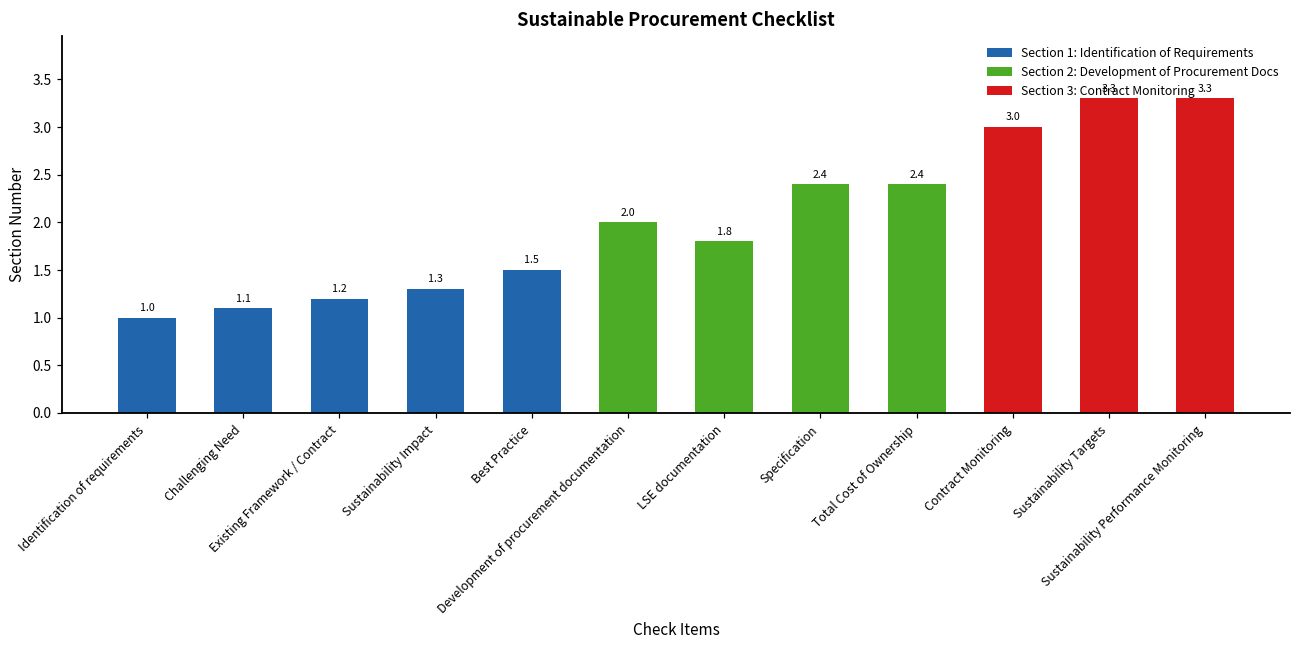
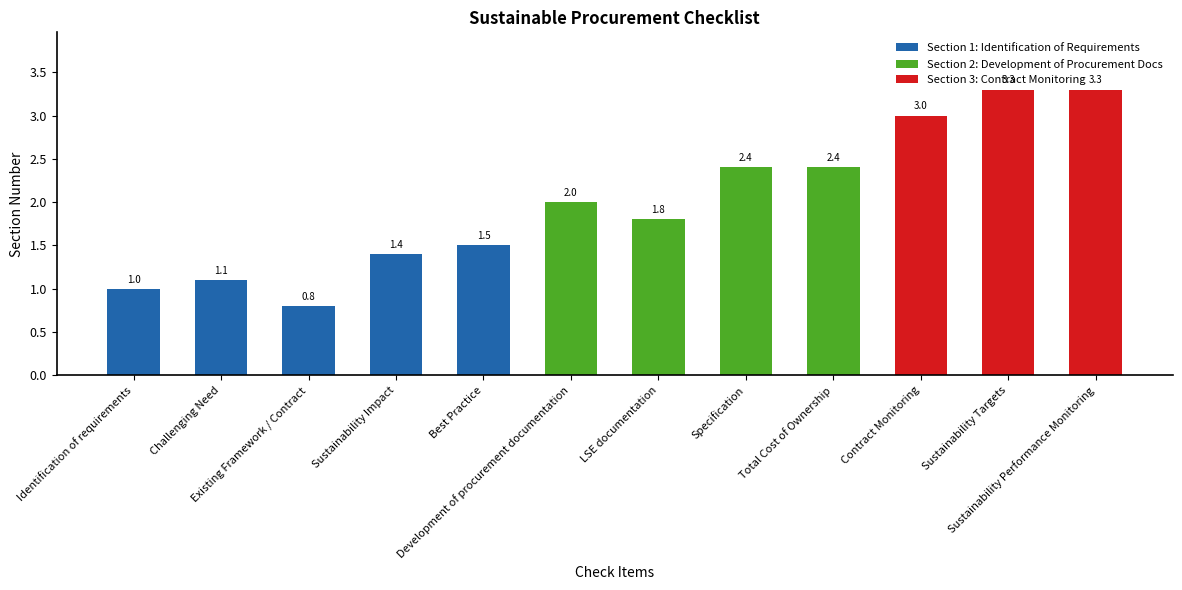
Section 1: Identification of Requirements, Existing Framework / Contract: 1.2 -> 0.8
Section 1: Identification of Requirements, Sustainability Impact: 1.3 -> 1.4
